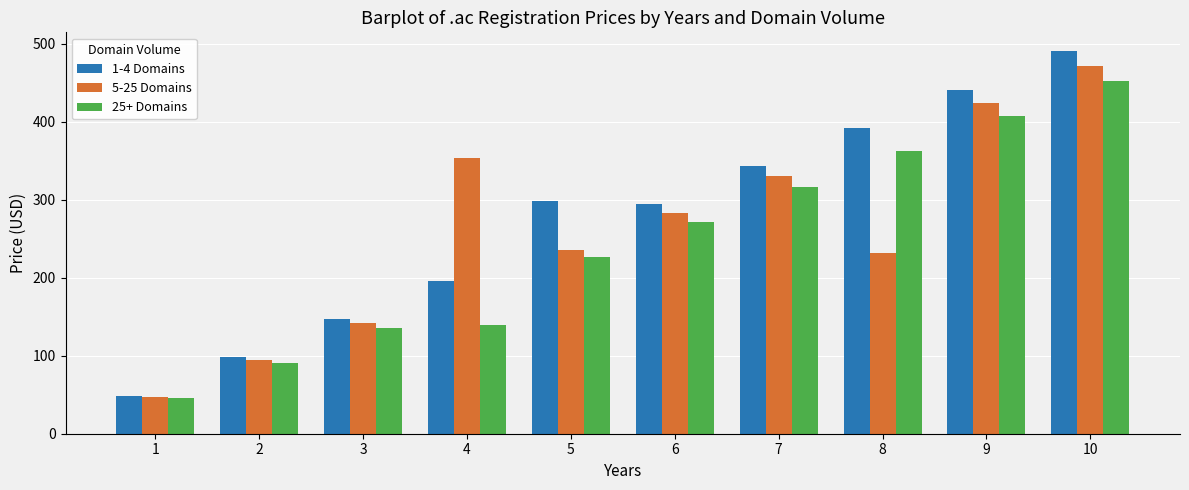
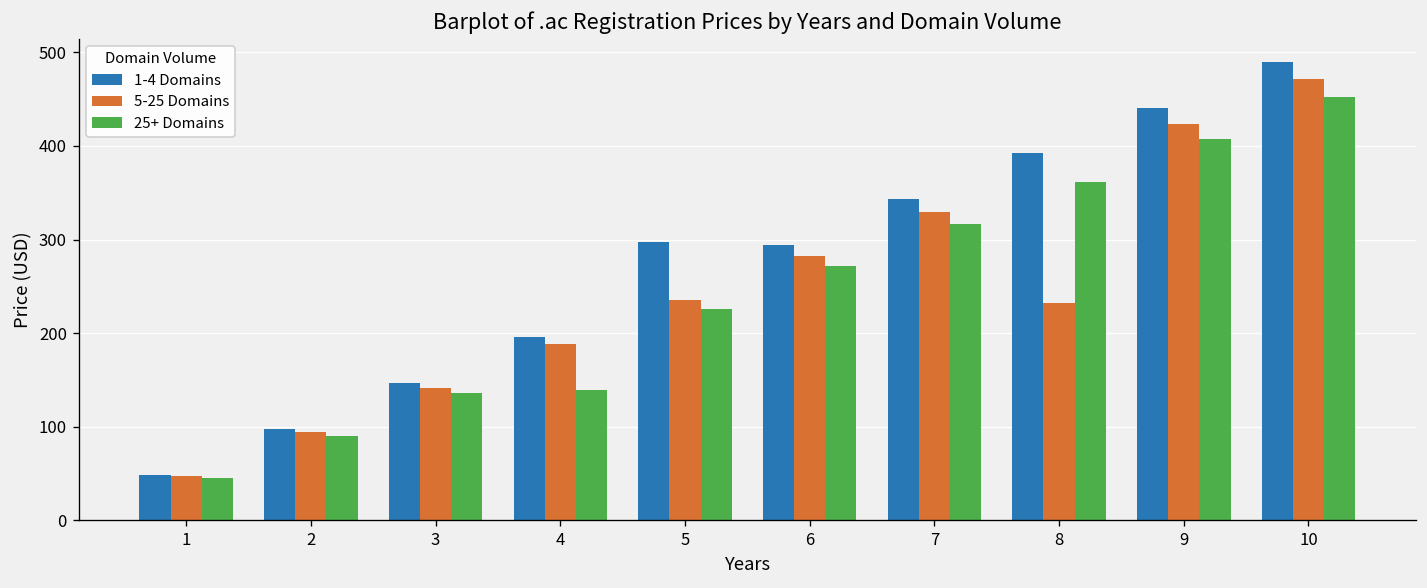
5-25 Domains, 4: 350 -> 190
